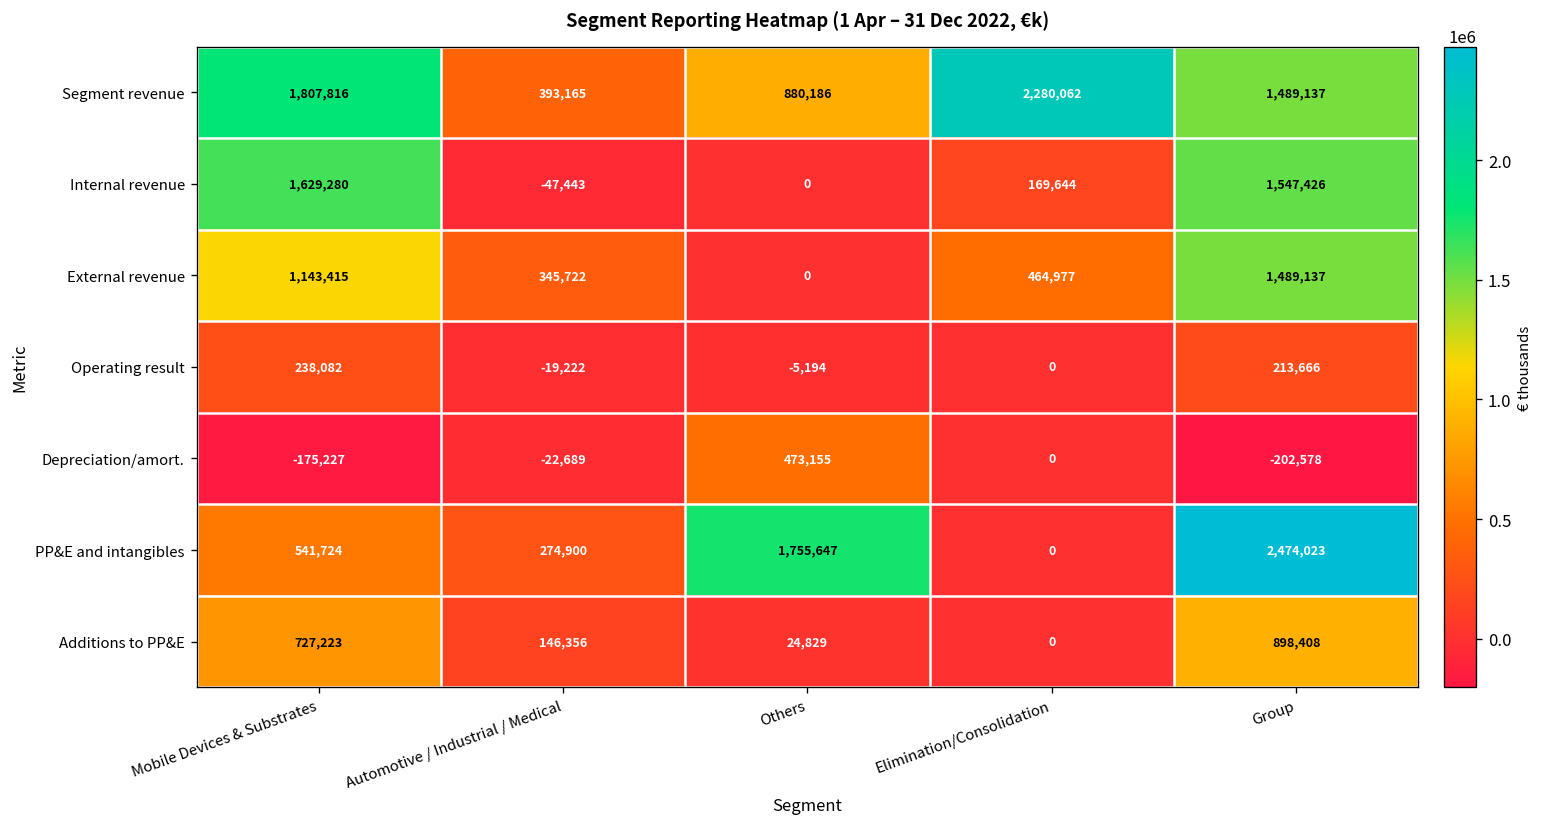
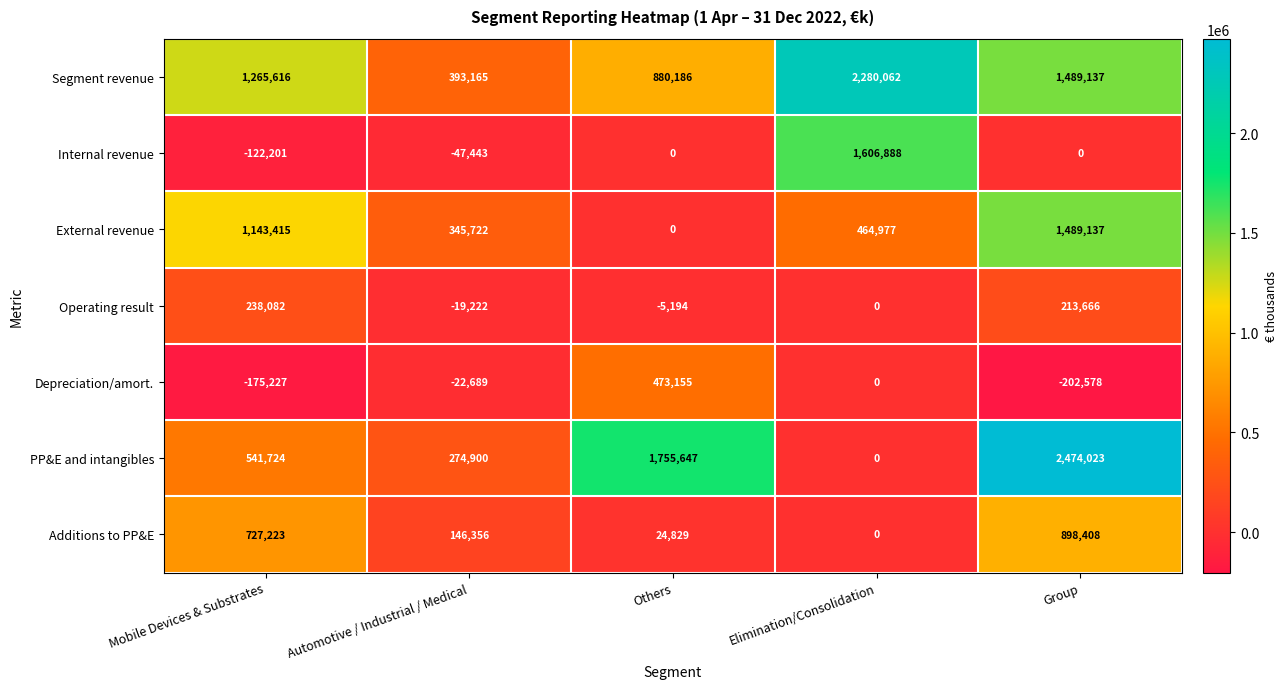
Segment revenue, Mobile Devices & Substrates: 1,807,816 -> 1,265,616
Internal revenue, Mobile Devices & Substrates: 1,629,280 -> -122,201
Internal revenue, Elimination/Consolidation: 169,644 -> 1,606,888
Internal revenue, Group: 1,547,426 -> 0
